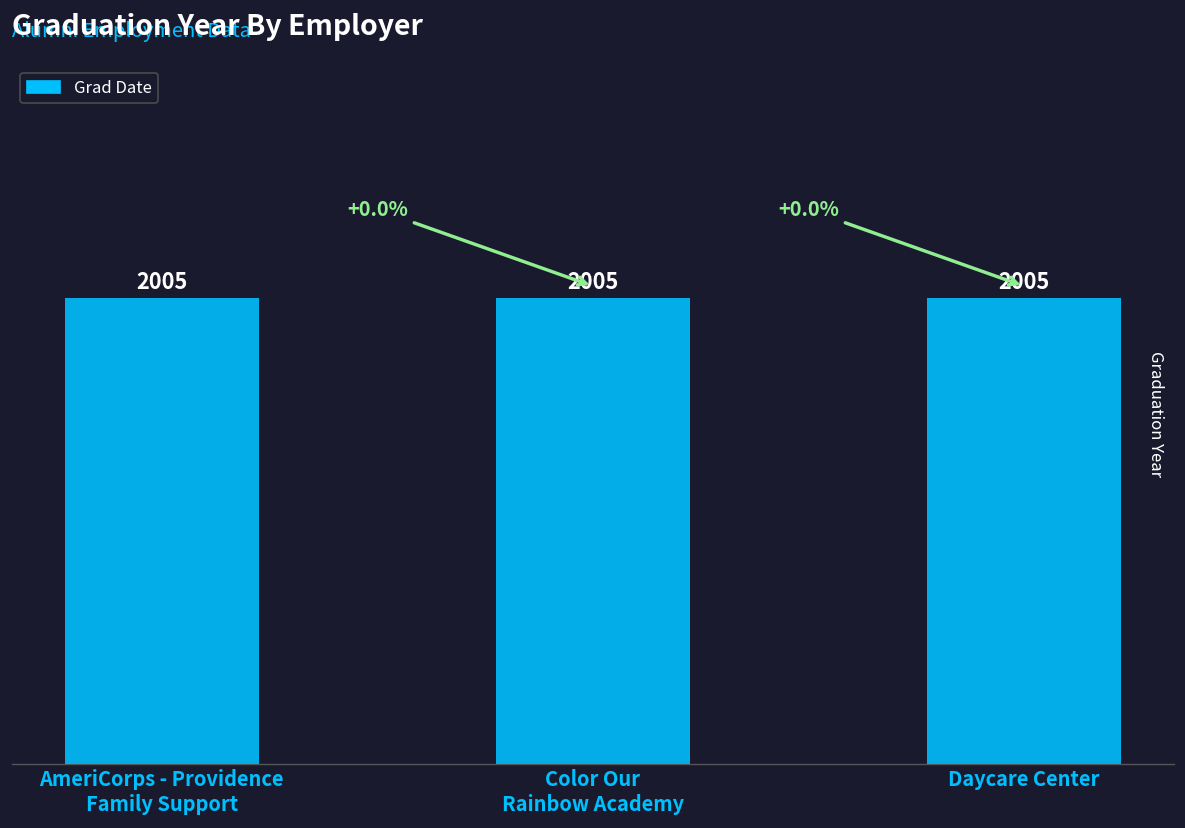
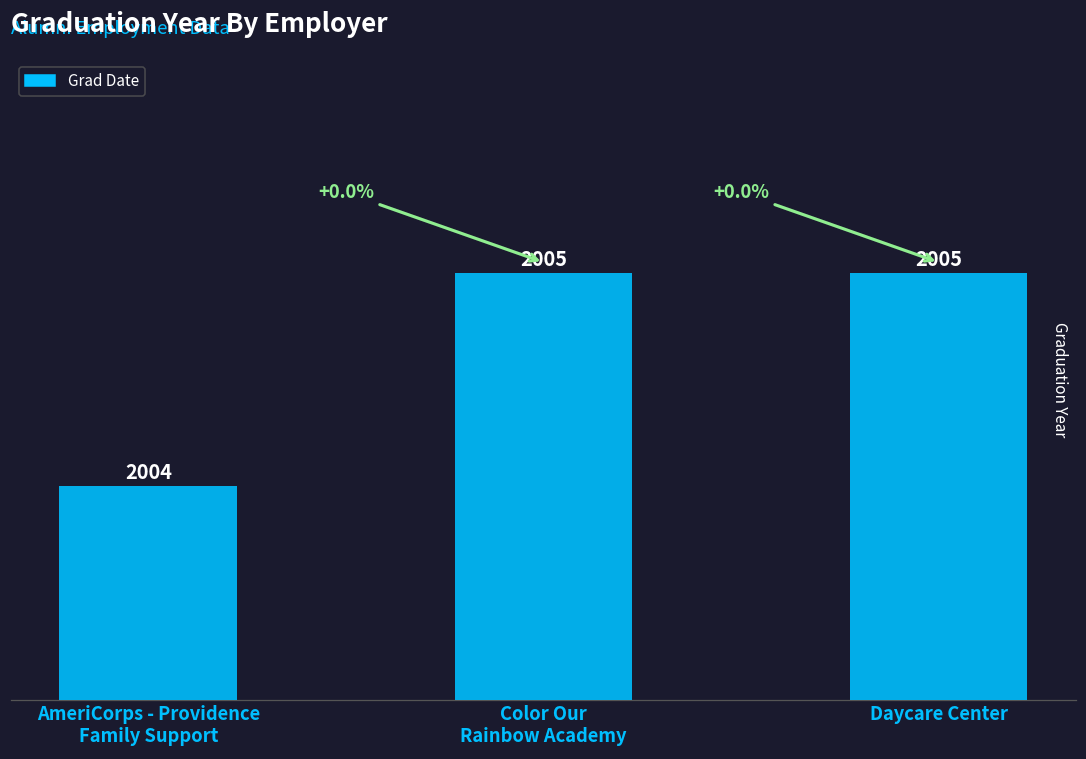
AmeriCorps - Providence Family Support: 2005 -> 2004
